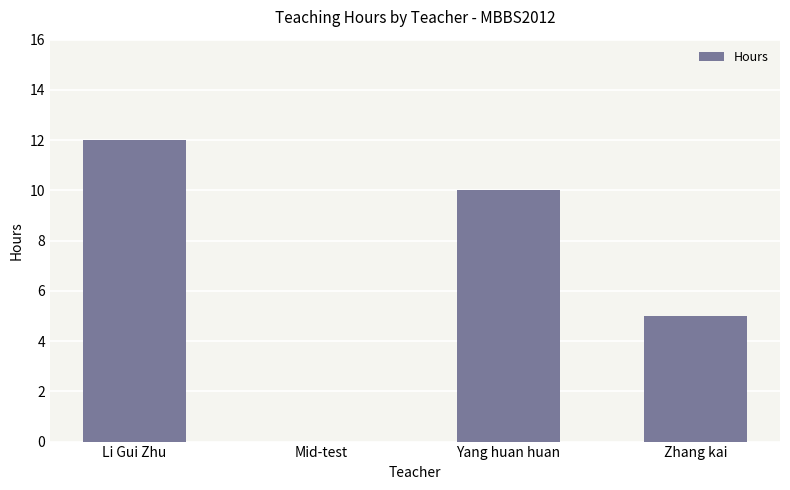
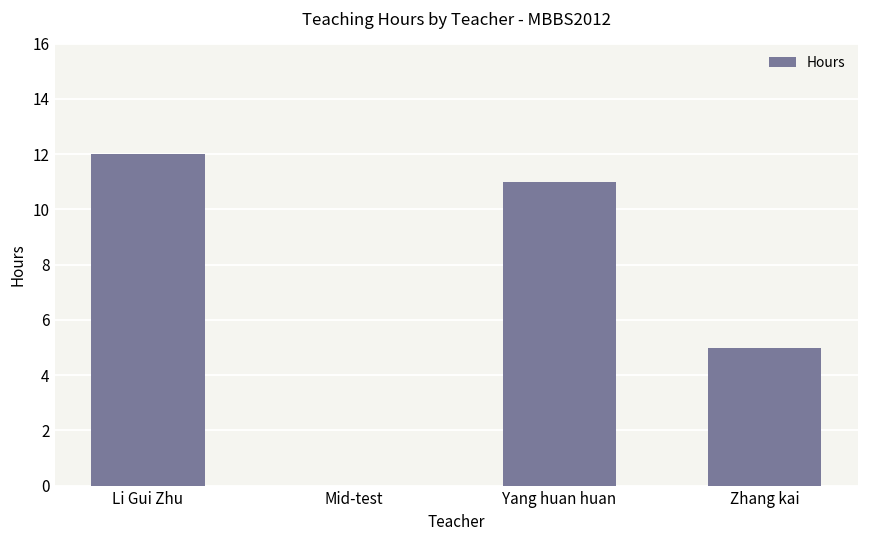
Yang huan huan: 10 -> 11
